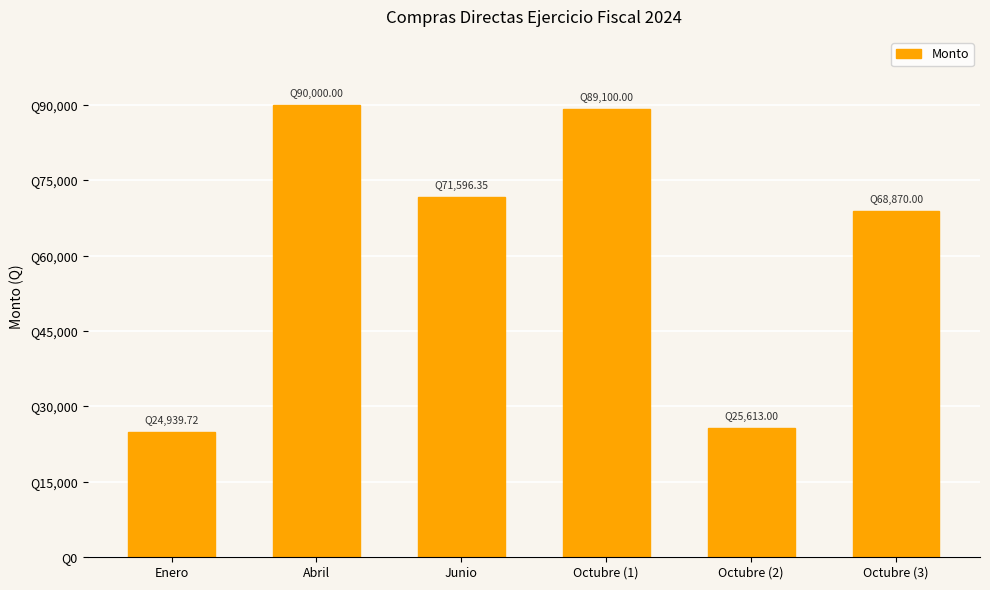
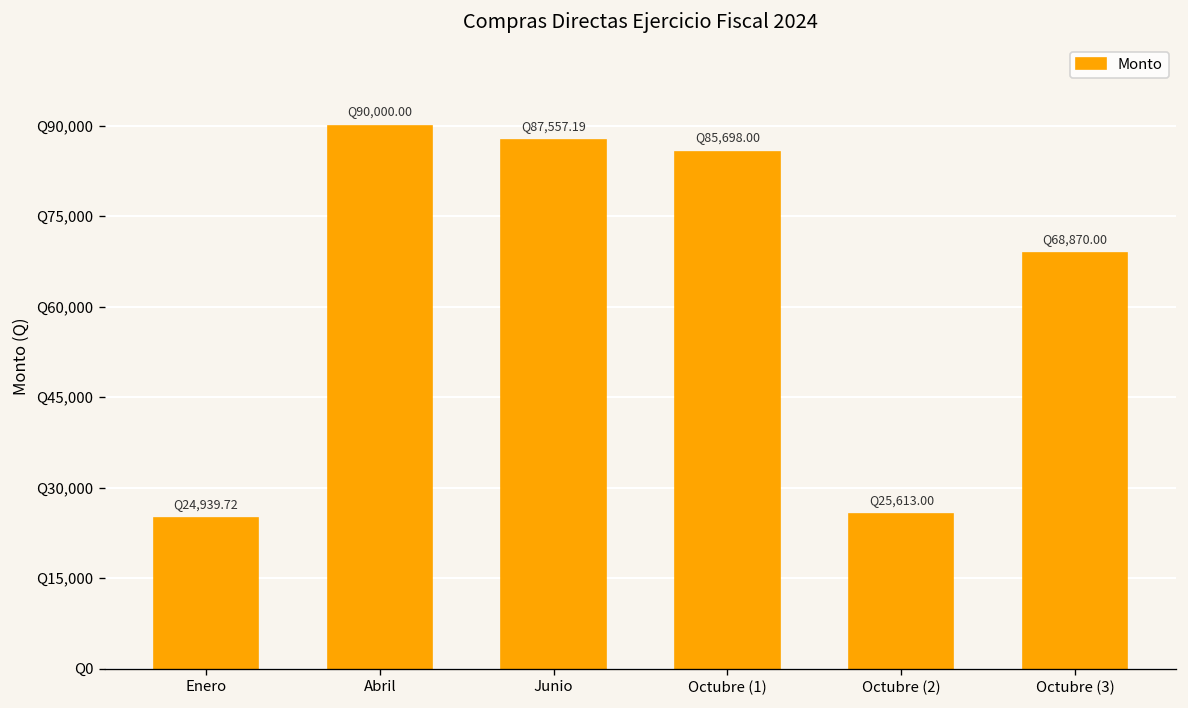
Junio: 71,596.35 -> 87,557.19
Octubre (1): 89,100.00 -> 85,698.00
